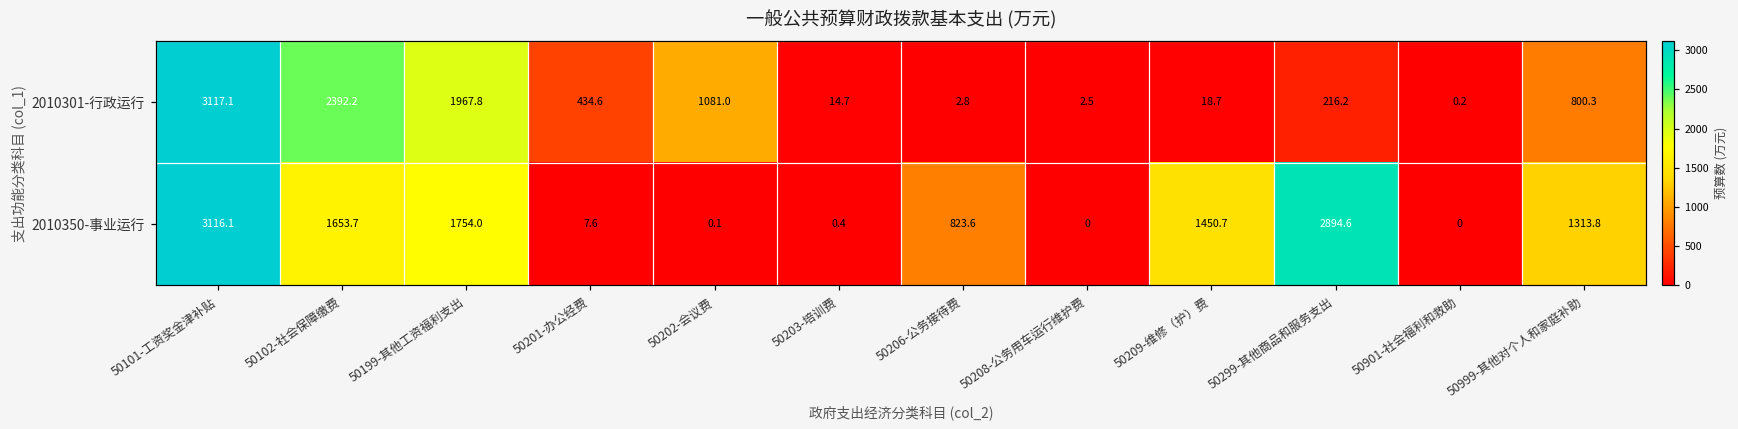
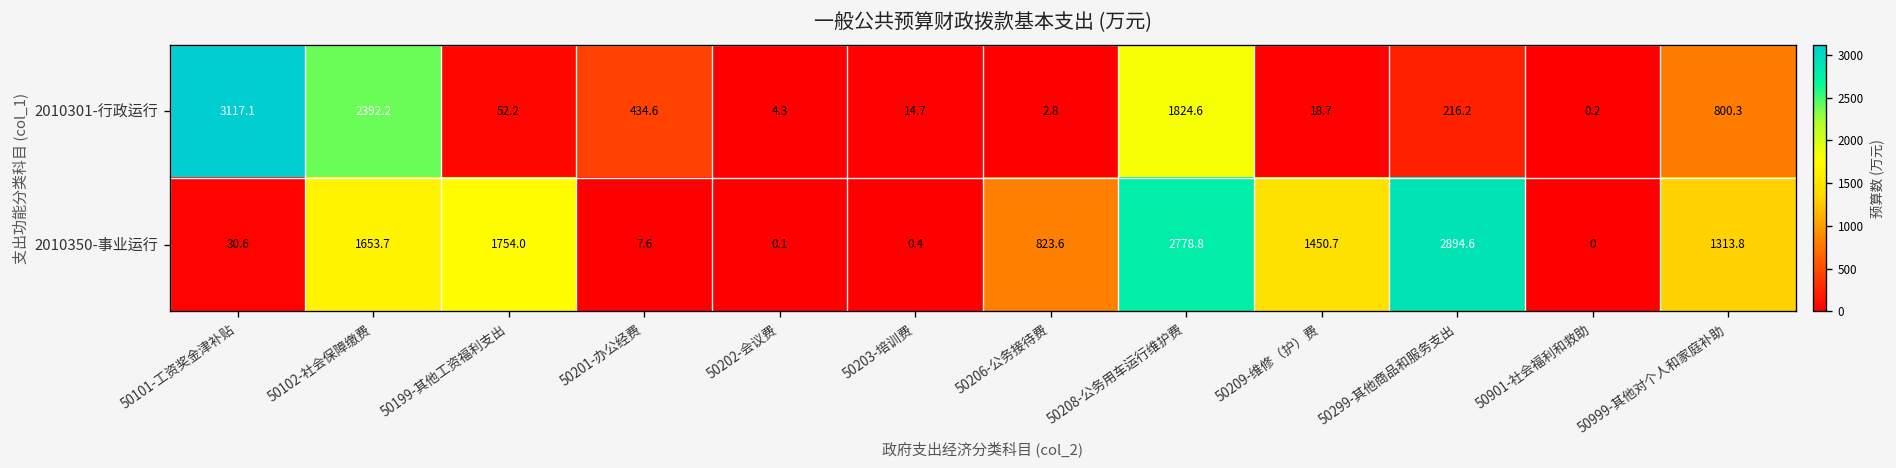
2010301-行政运行, 50199-其他工资福利支出: 1967.8 -> 52.2
2010301-行政运行, 50202-会议费: 1081.0 -> 4.3
2010301-行政运行, 50208-公务用车运行维护费: 2.5 -> 1824.6
2010350-事业运行, 50101-工资奖金津补贴: 3116.1 -> 30.6
2010350-事业运行, 50208-公务用车运行维护费: 0 -> 2778.8
